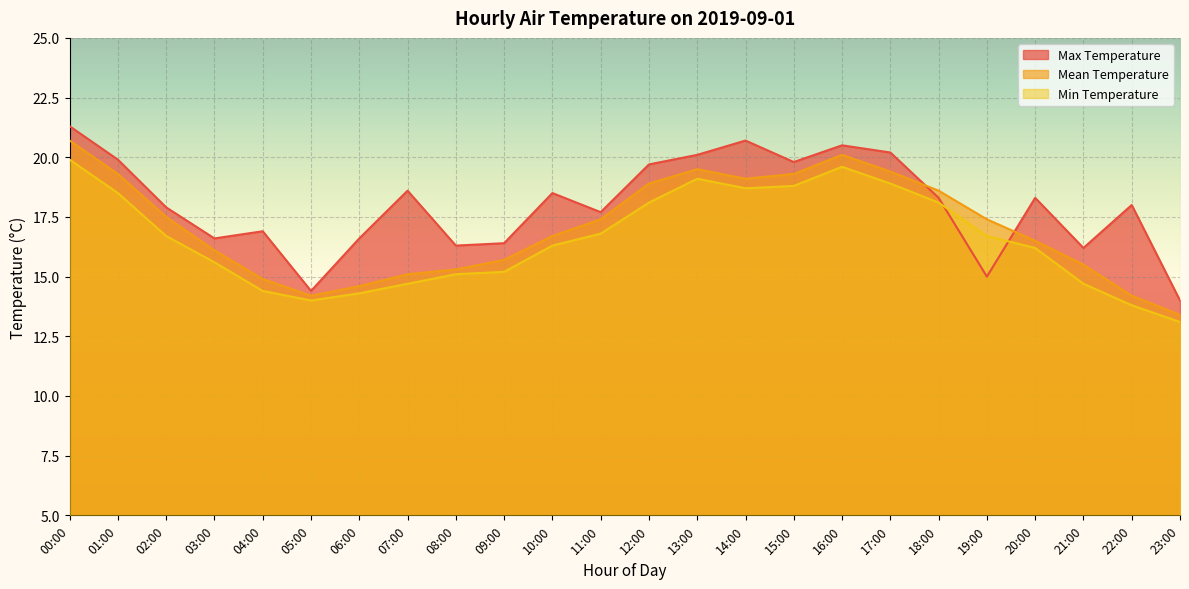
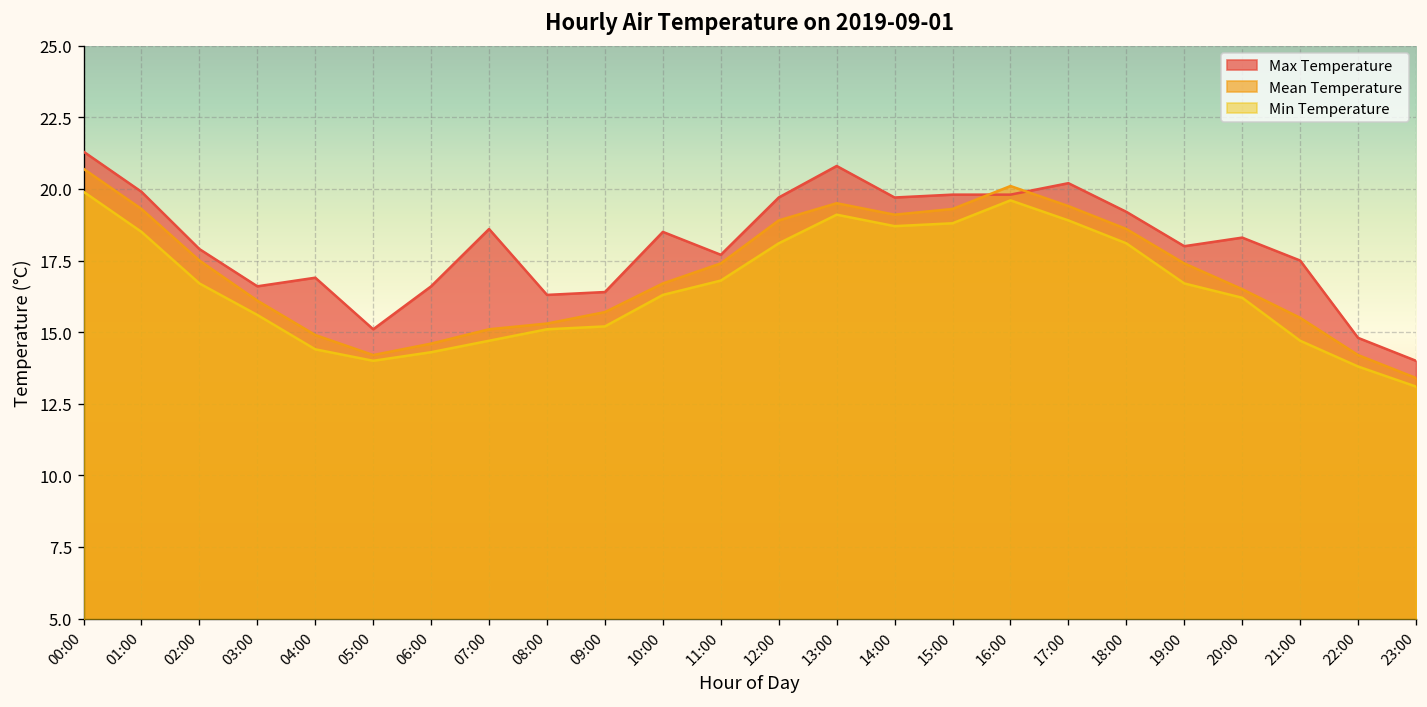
Max Temperature, 05:00: 14.4 -> 15.1
Max Temperature, 13:00: 20.1 -> 20.8
Max Temperature, 14:00: 20.7 -> 19.7
Max Temperature, 16:00: 20.5 -> 19.8
Max Temperature, 18:00: 18.3 -> 19.2
Max Temperature, 19:00: 15 -> 18
Max Temperature, 21:00: 16.2 -> 17.5
Max Temperature, 22:00: 18.0 -> 14.8
